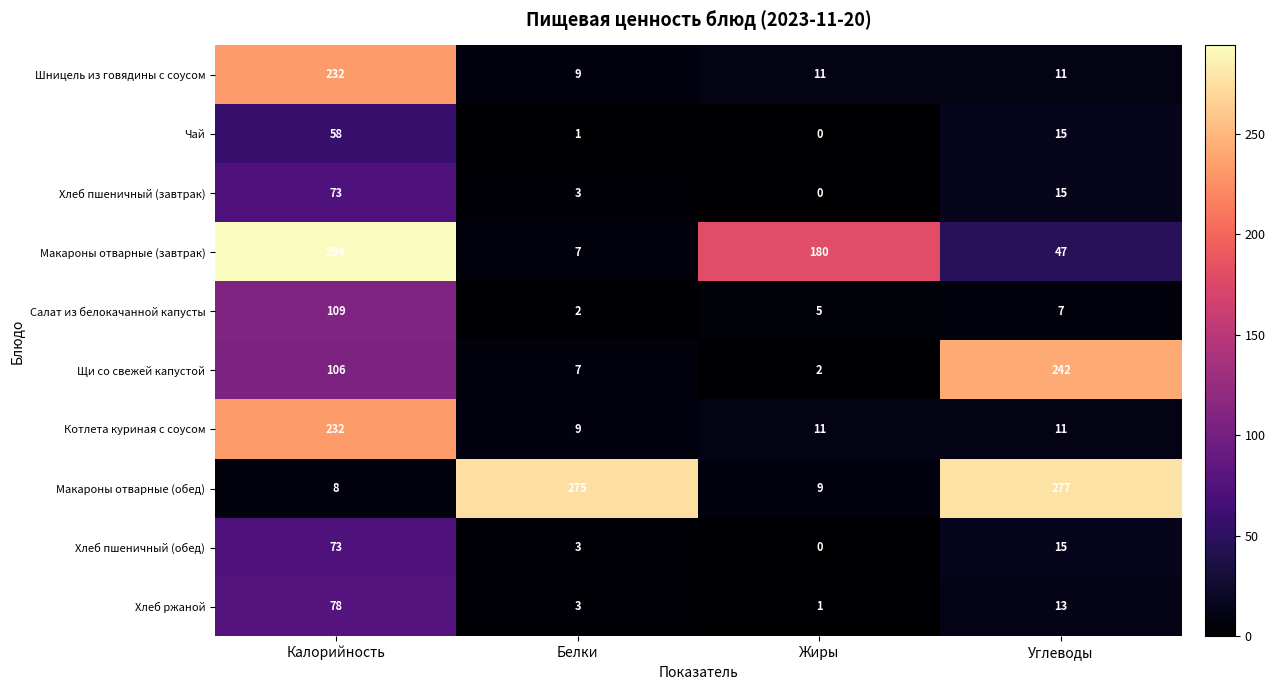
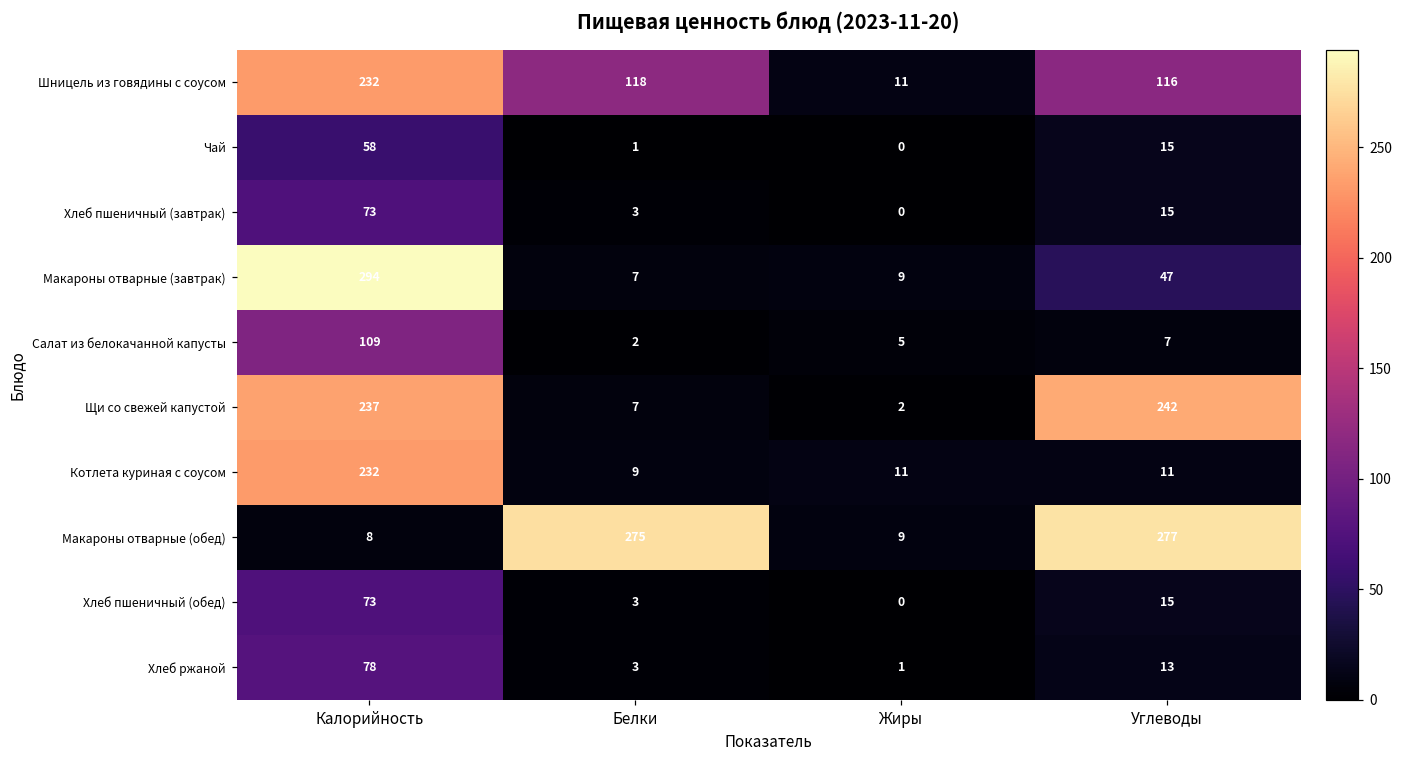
Шницель из говядины с соусом, Белки: 9 -> 118
Шницель из говядины с соусом, Углеводы: 11 -> 116
Макароны отварные (завтрак), Жиры: 180 -> 9
Щи со свежей капустой, Калорийность: 106 -> 237
